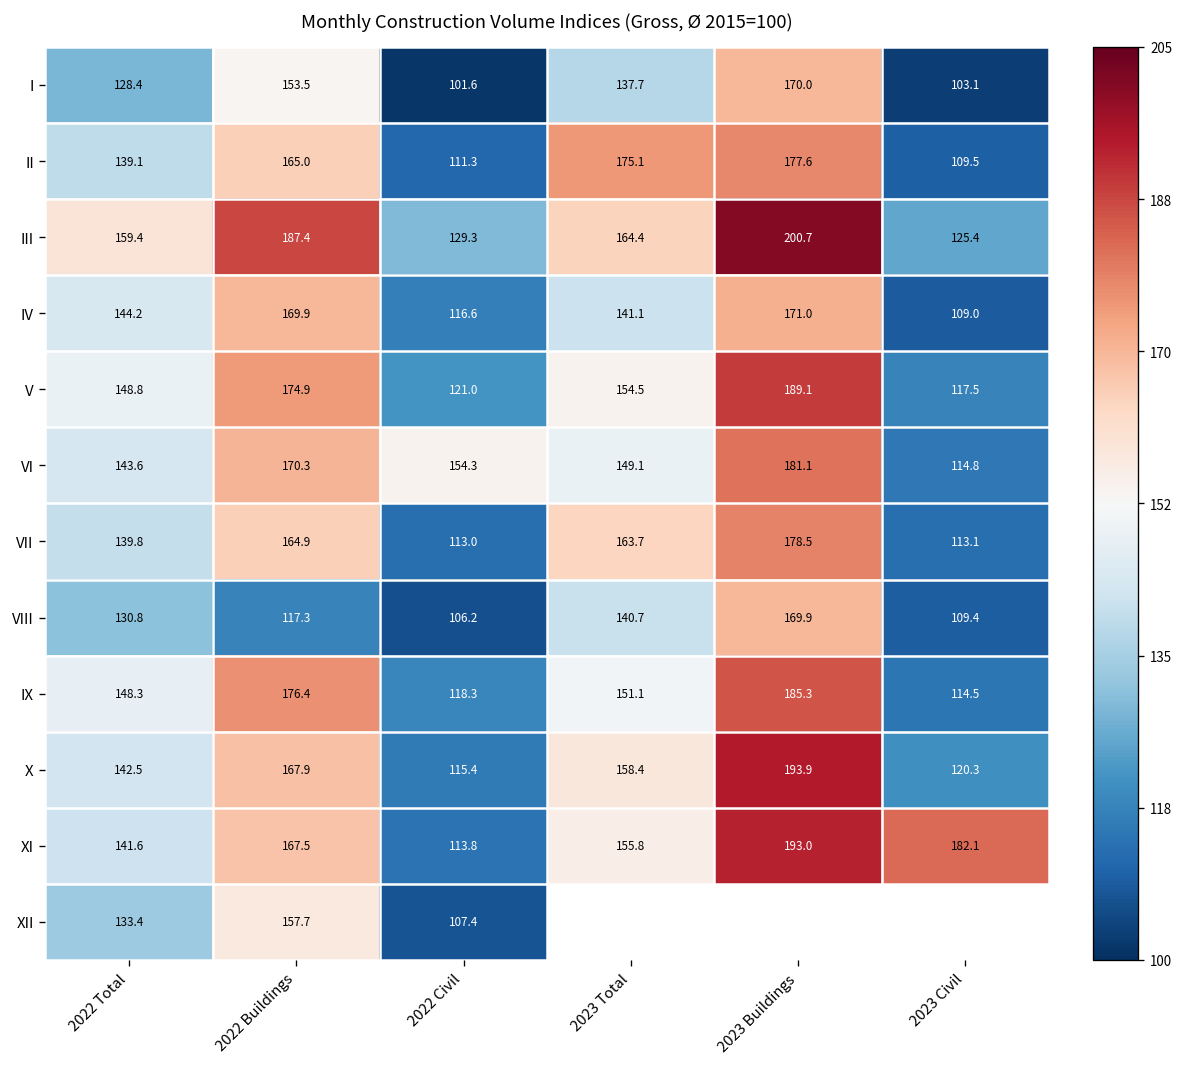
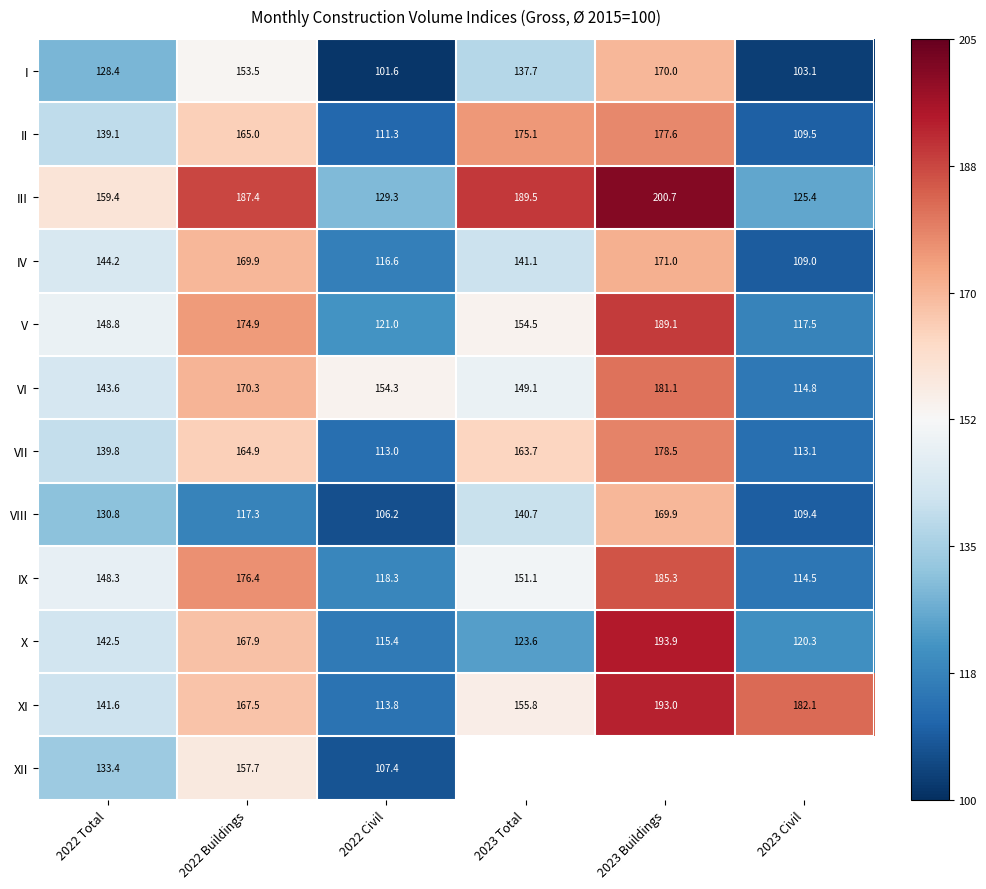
III, 2023 Total: 164.4 -> 189.5
X, 2023 Total: 158.4 -> 123.6
